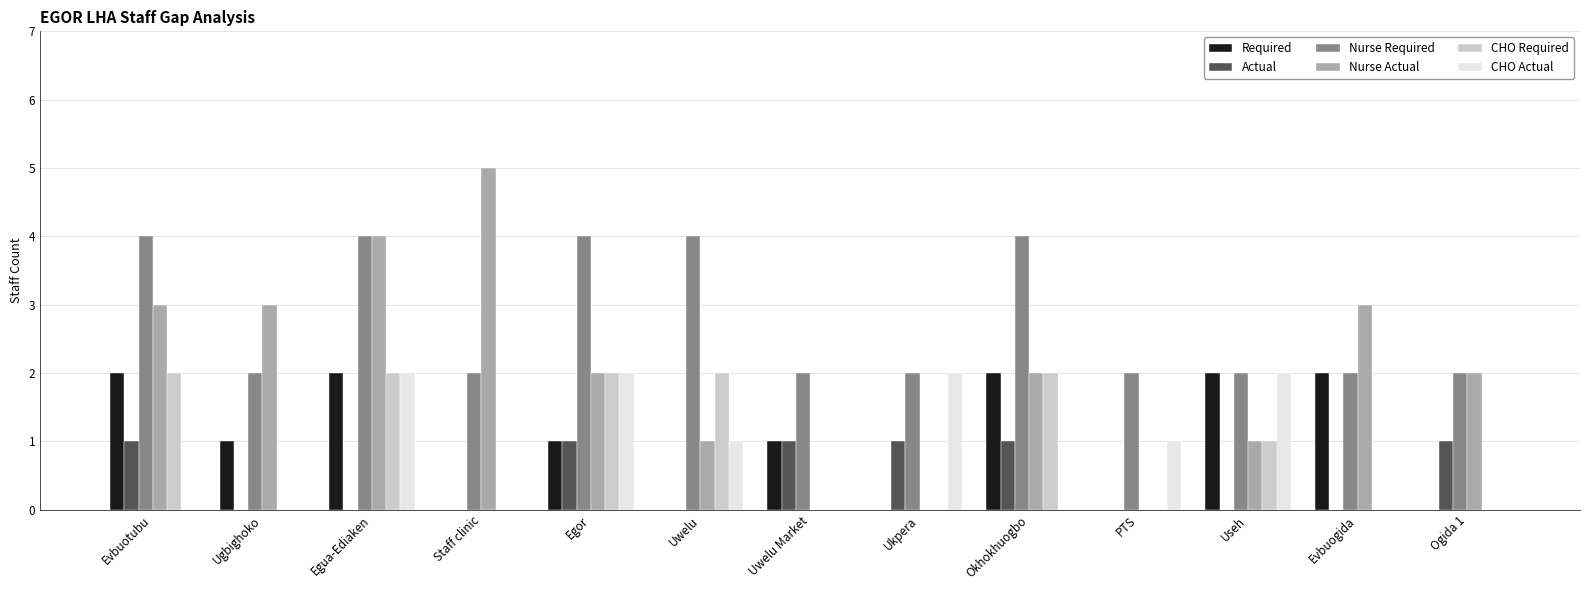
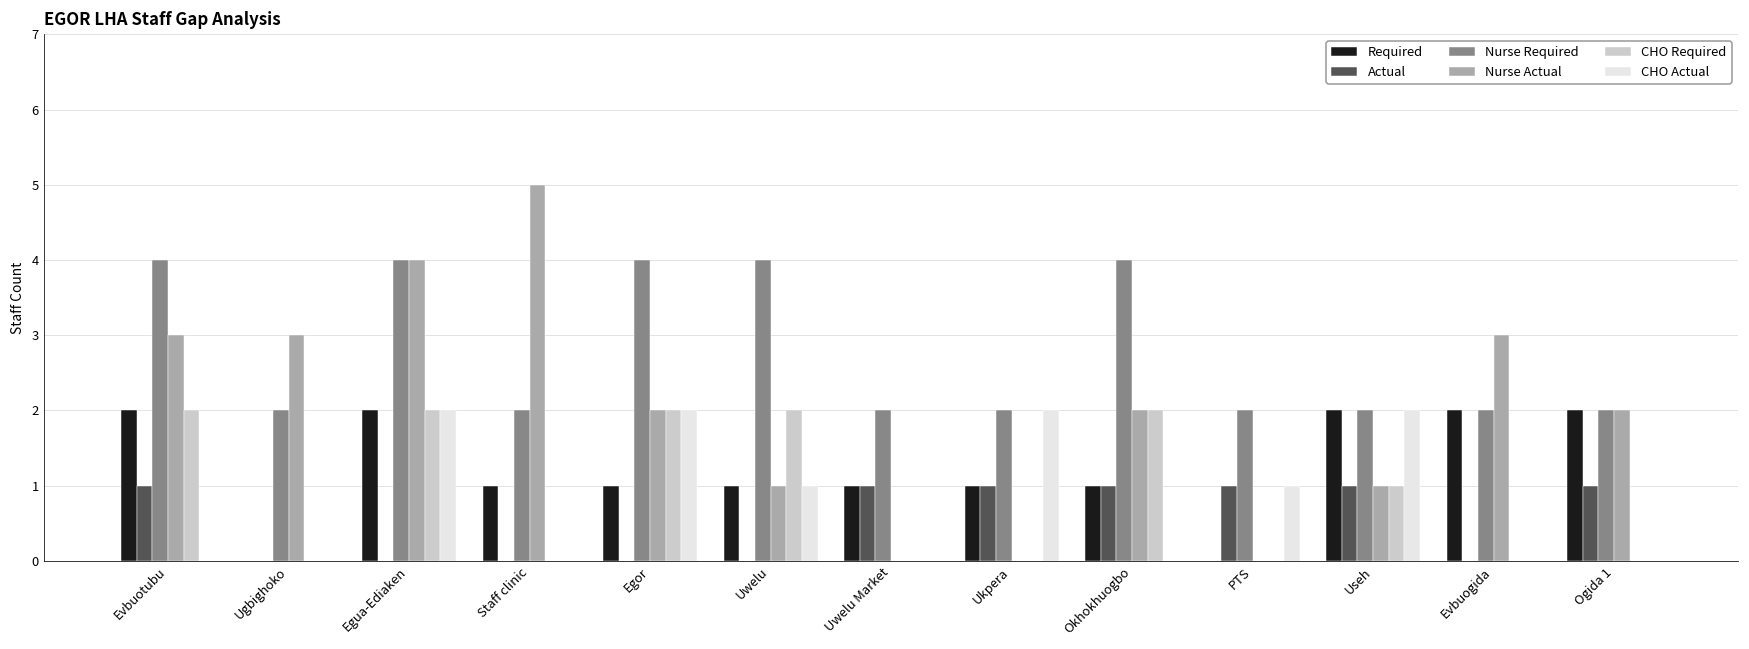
Required, Ugbighoko: 1 -> 0
Required, Staff clinic: 0 -> 1
Actual, Egor: 1 -> 0
Required, Uwelu: 0 -> 1
Required, Ukpera: 0 -> 1
Required, Okhokhuogbo: 2 -> 1
Actual, PTS: 0 -> 1
Actual, Useh: 0 -> 1
Required, Ogida 1: 0 -> 2
